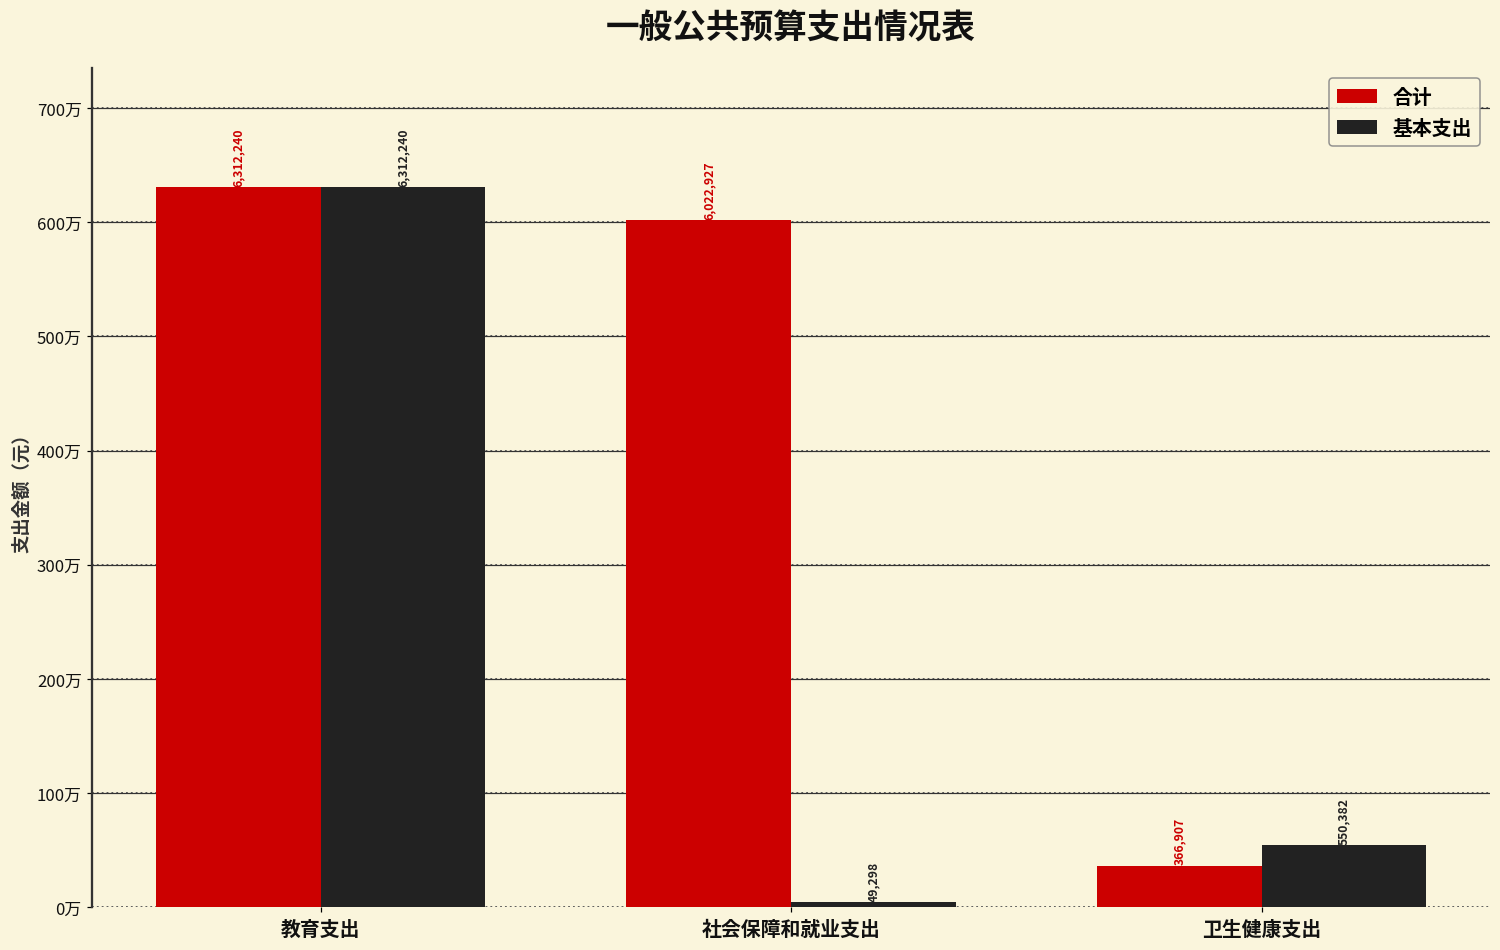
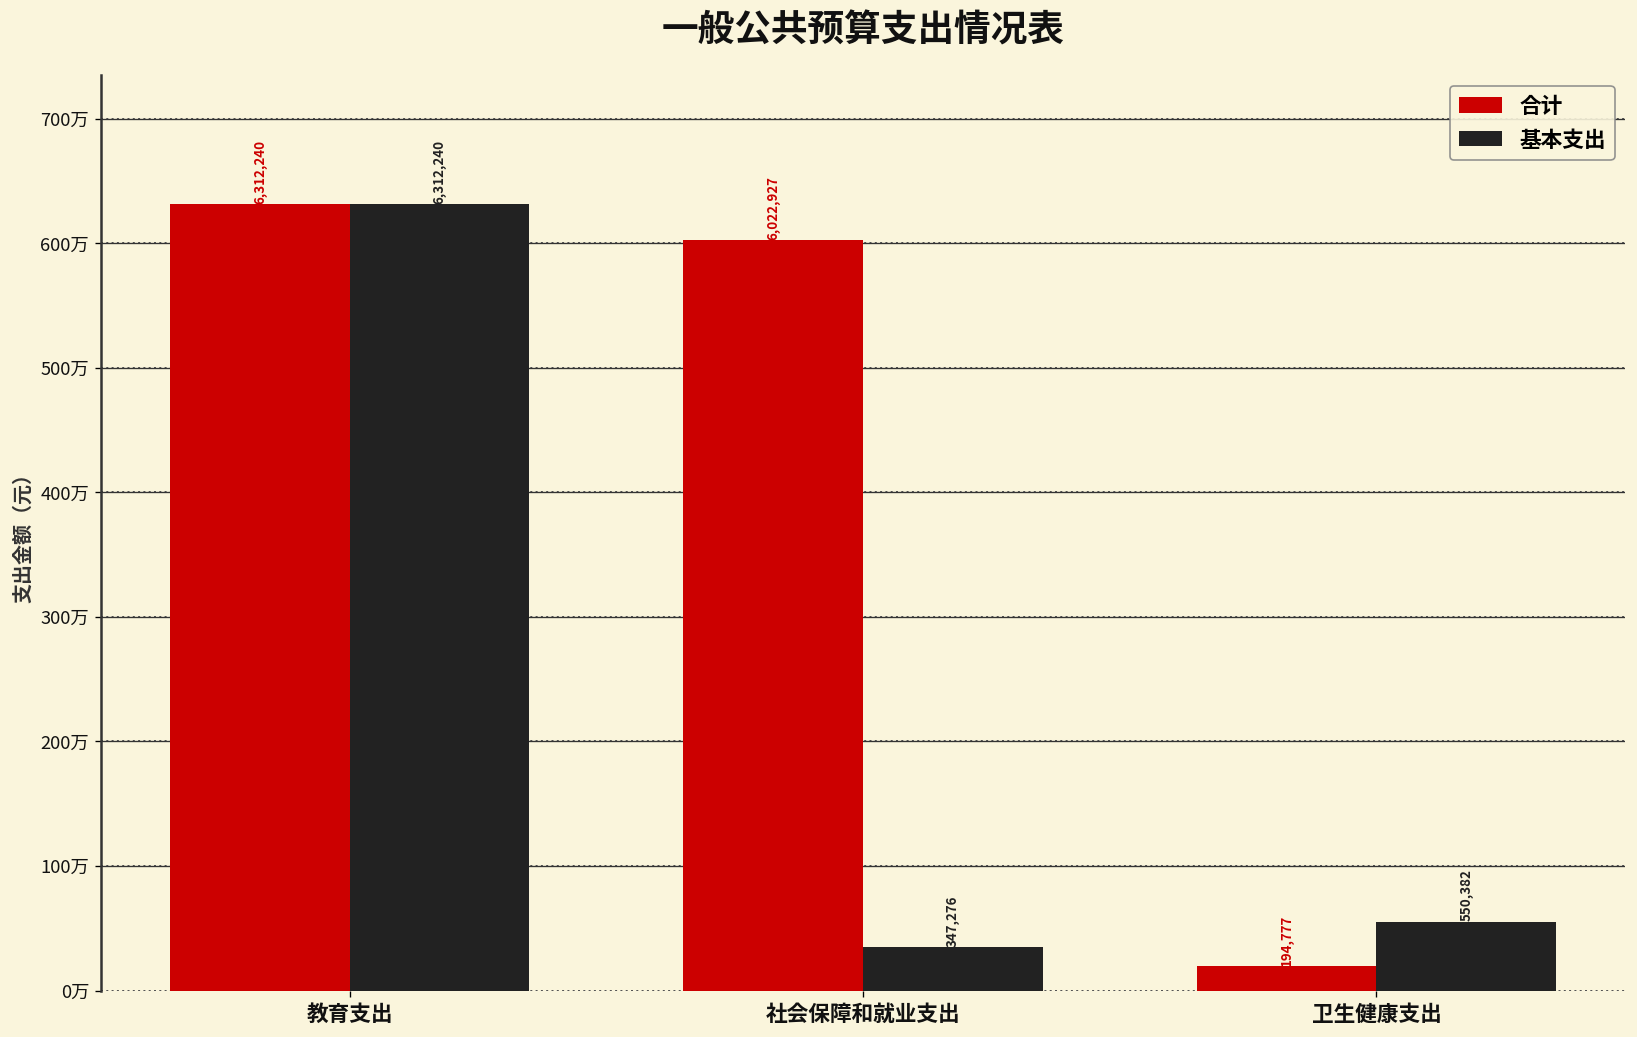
基本支出, 社会保障和就业支出: 49,298 -> 347,276
合计, 卫生健康支出: 366,907 -> 194,777
